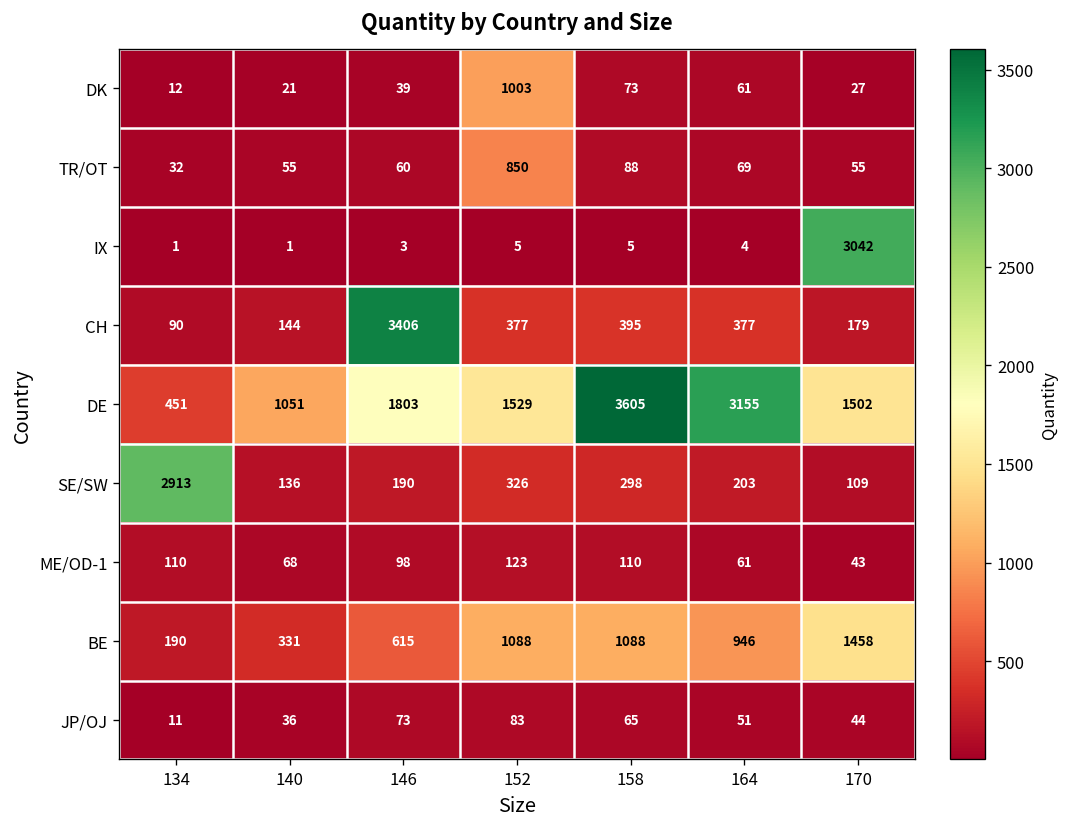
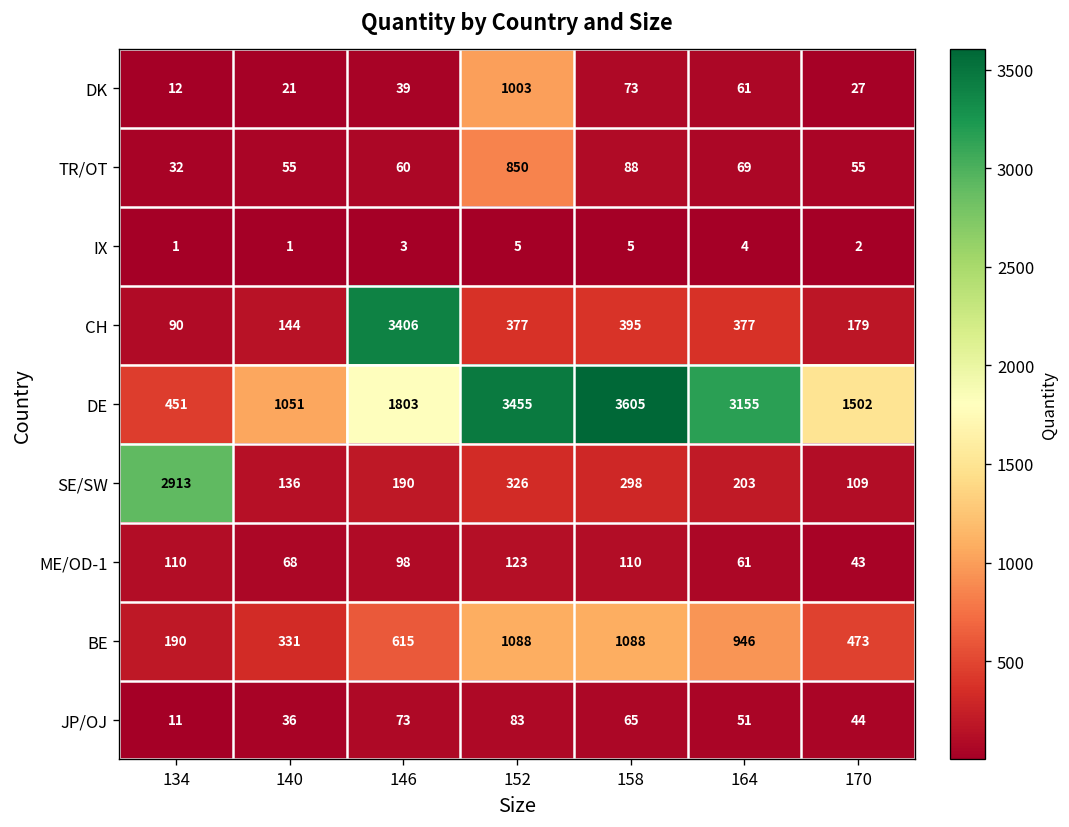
IX, 170: 3042 -> 2
DE, 152: 1529 -> 3455
BE, 170: 1458 -> 473
